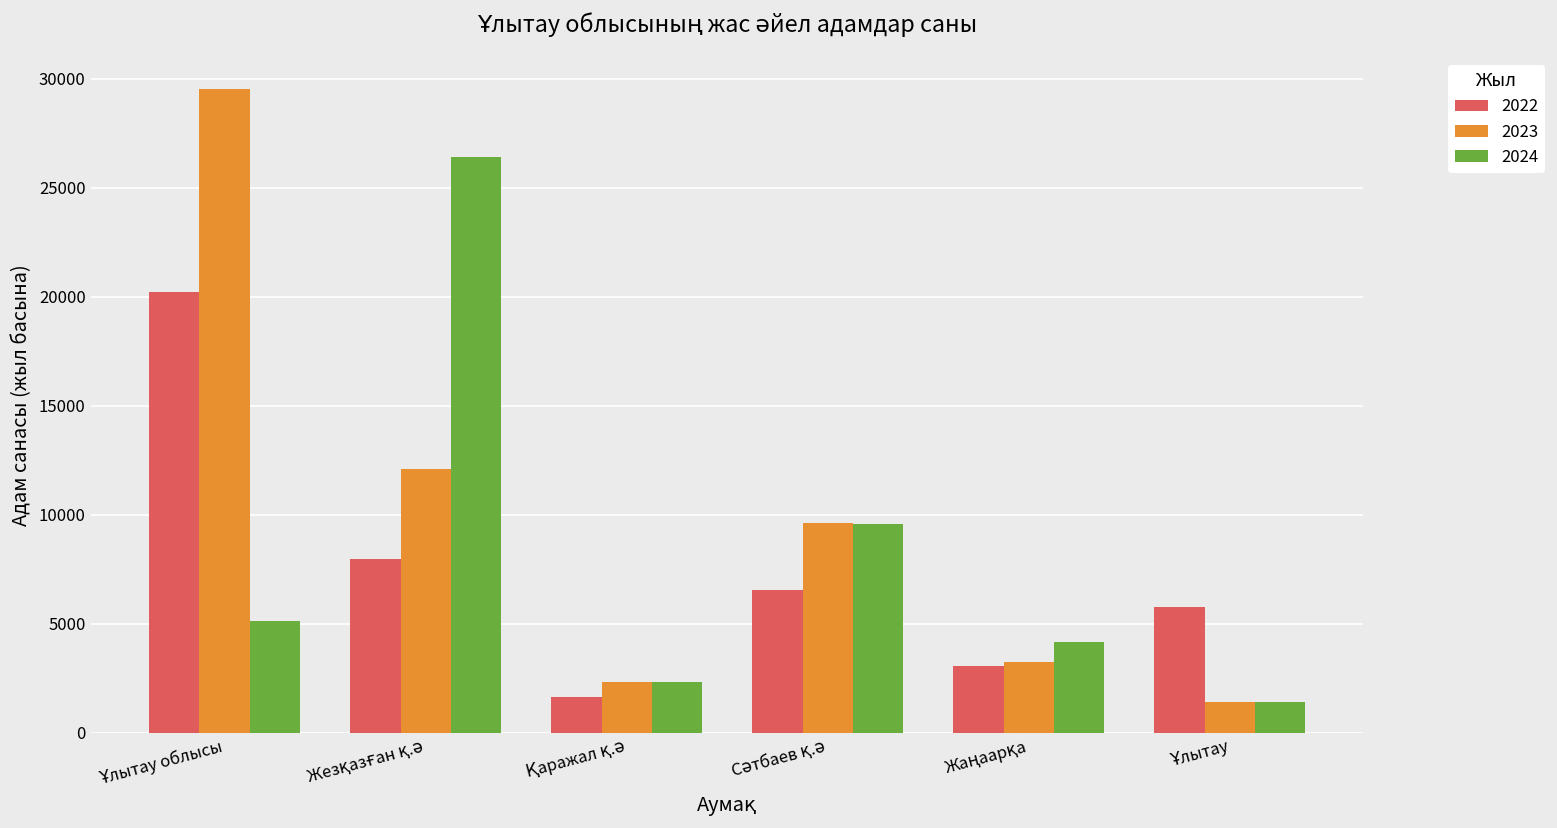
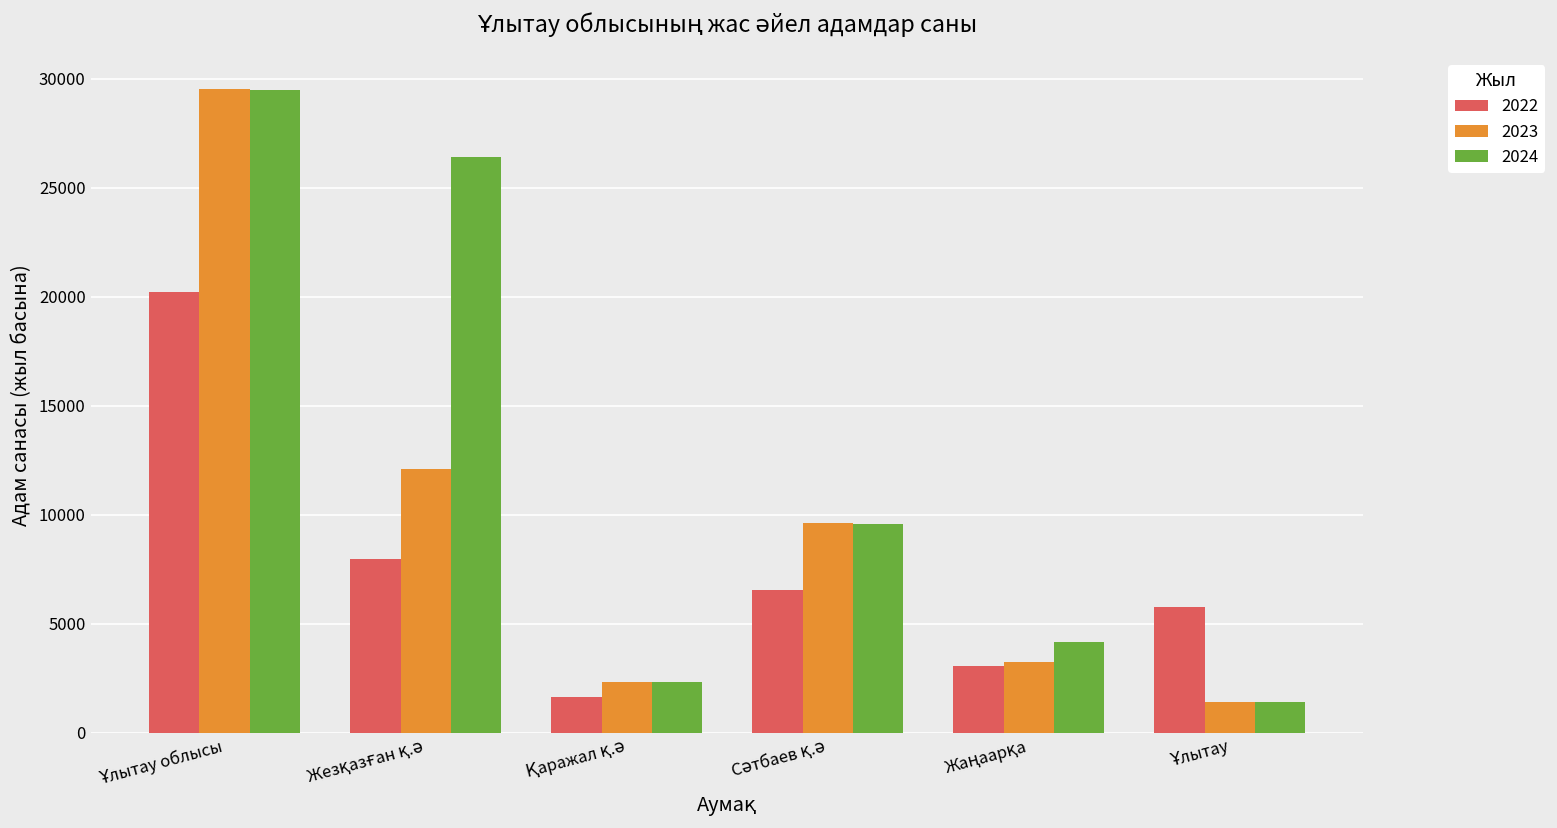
2024, Ұлытау облысы: 5100 -> 29500
